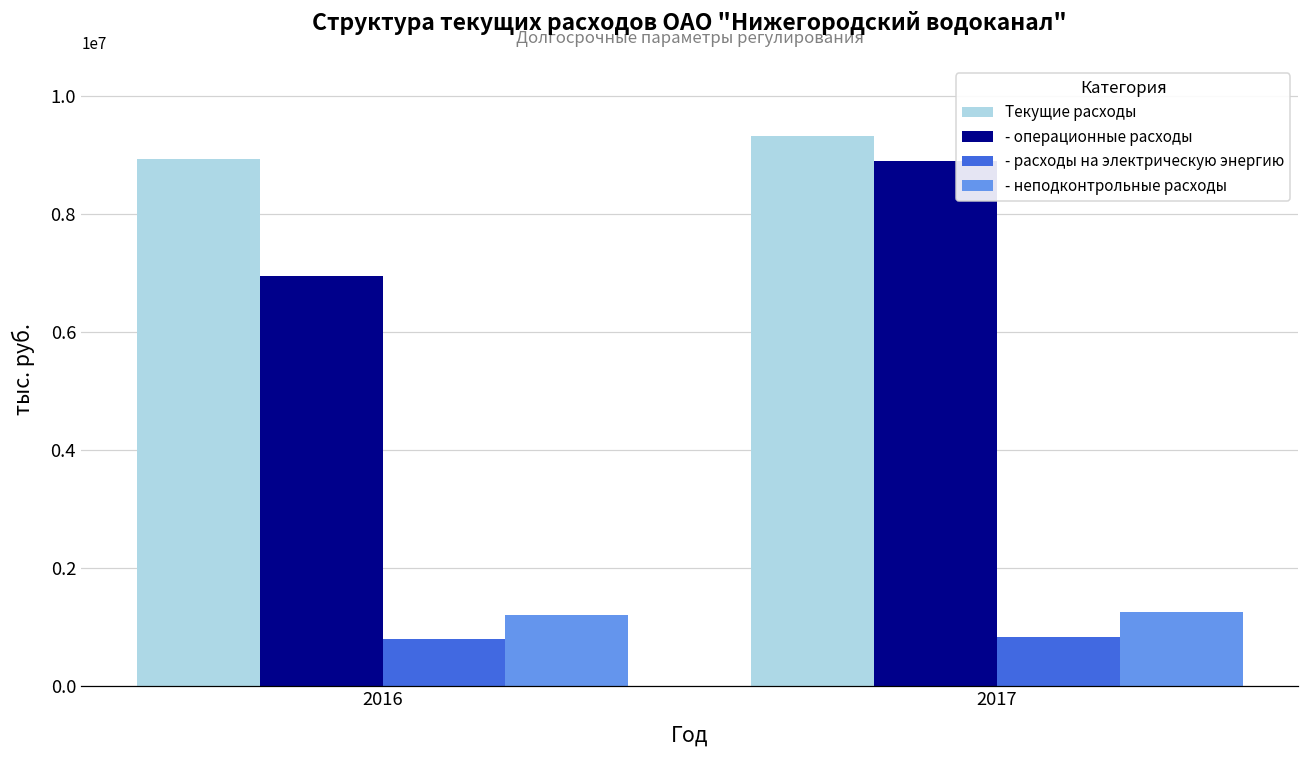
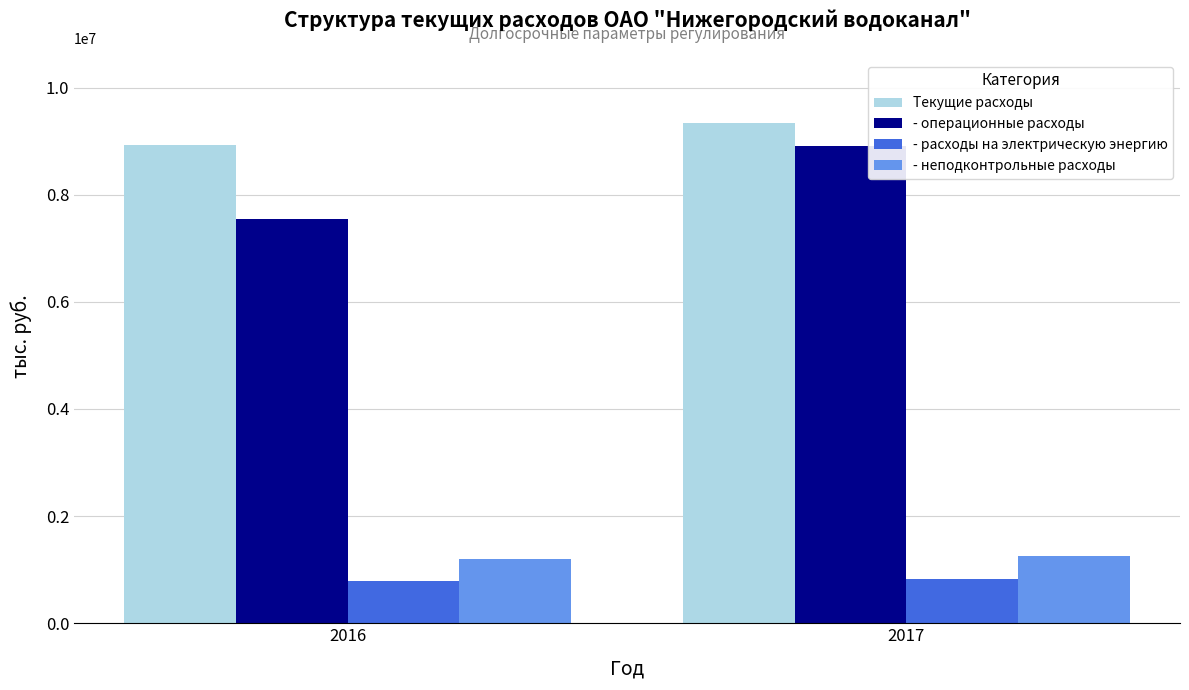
- операционные расходы, 2016: 7000000 -> 7500000
